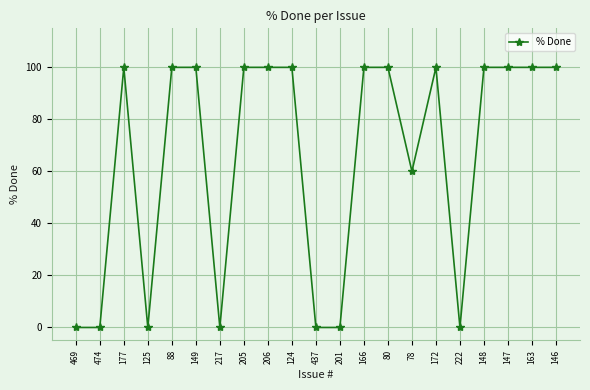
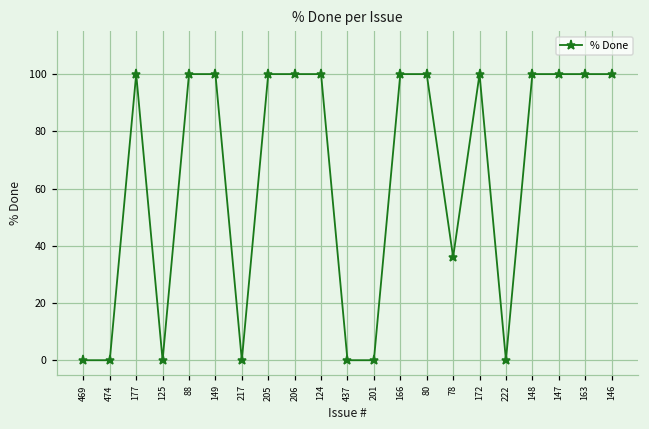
78: 60 -> 36
